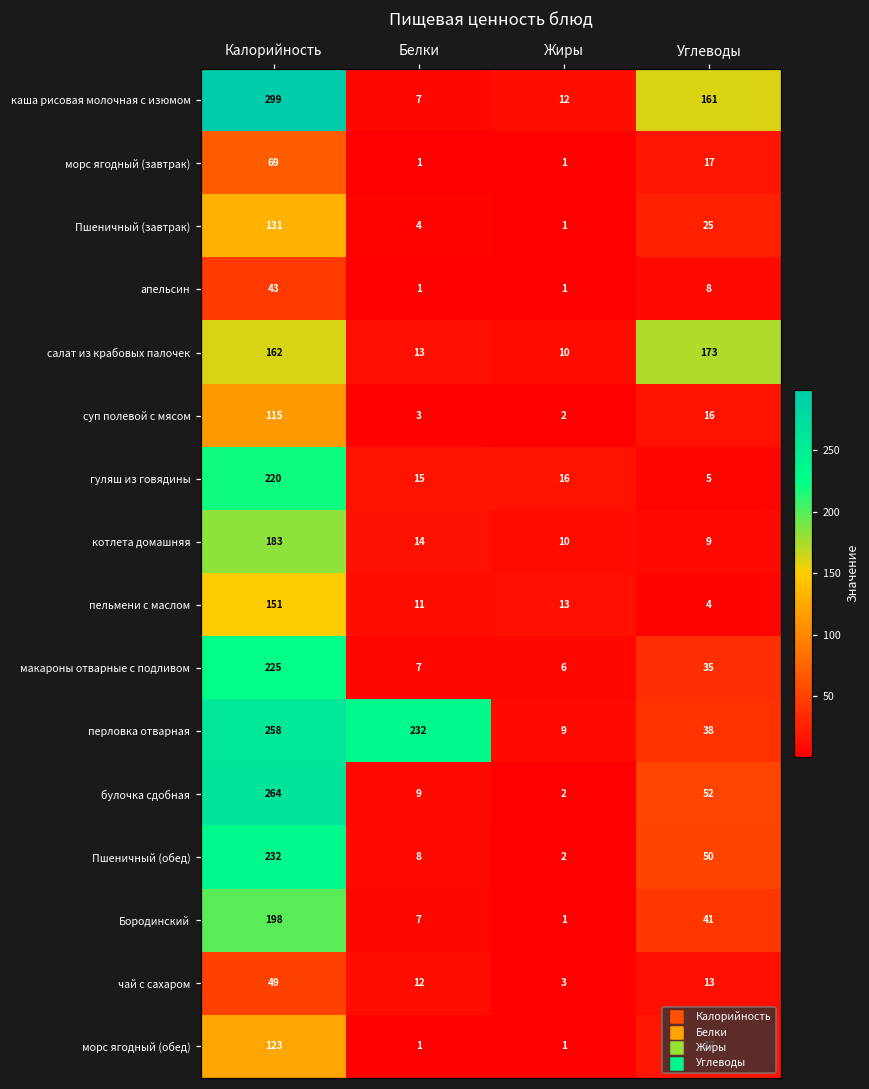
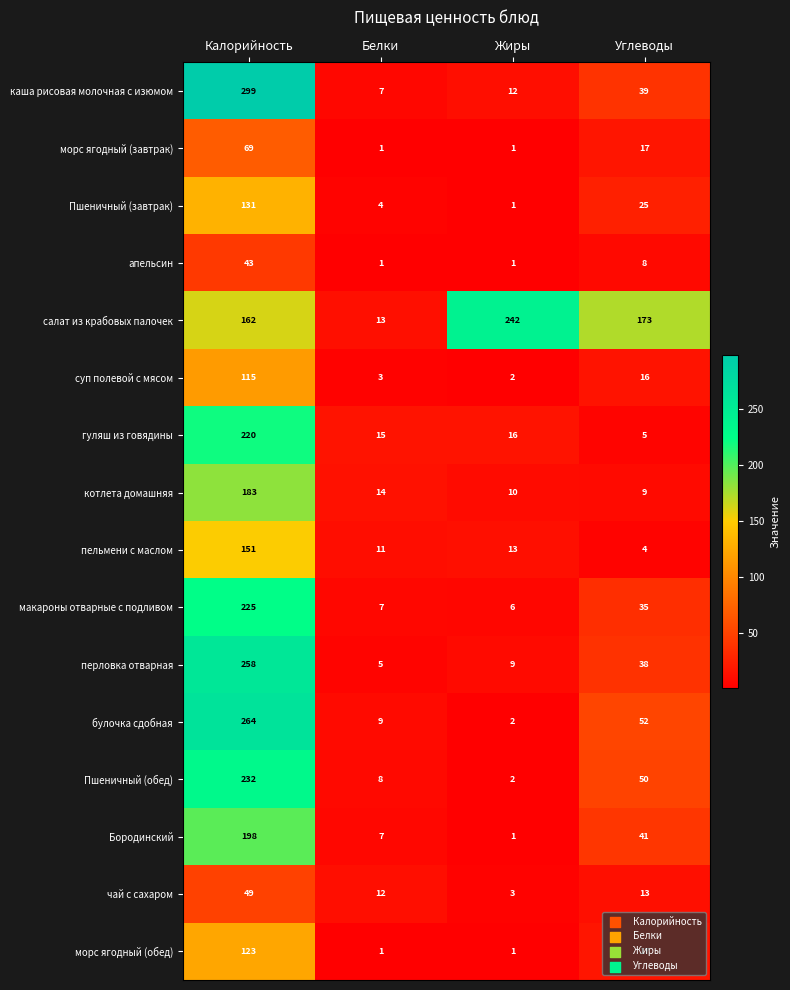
каша рисовая молочная с изюмом, Углеводы: 161 -> 39
салат из крабовых палочек, Жиры: 10 -> 242
перловка отварная, Белки: 232 -> 5
